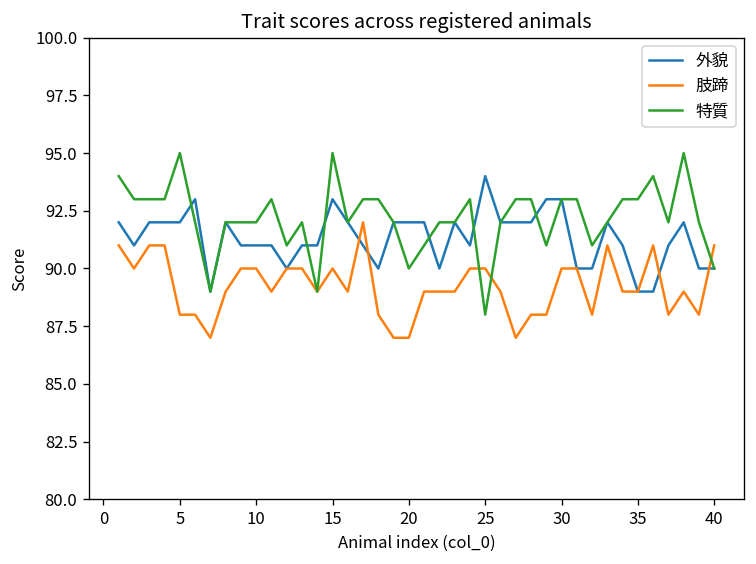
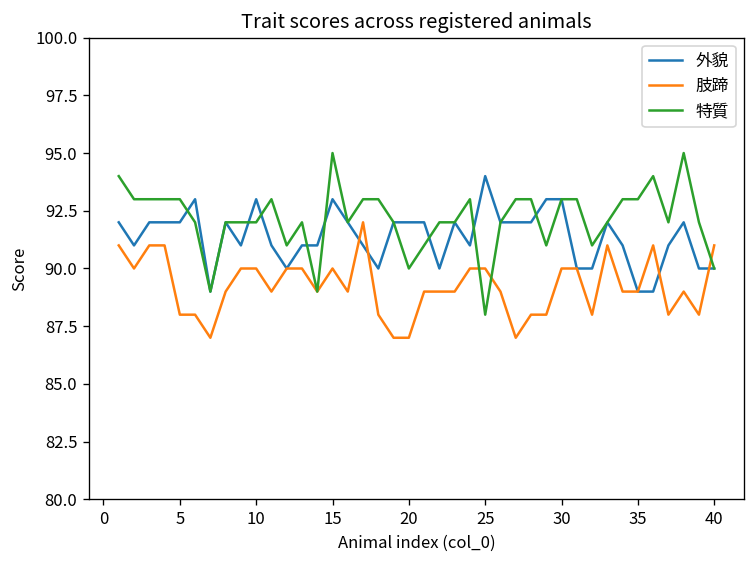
特質, 5: 95 -> 93
外貌, 10: 91 -> 93
